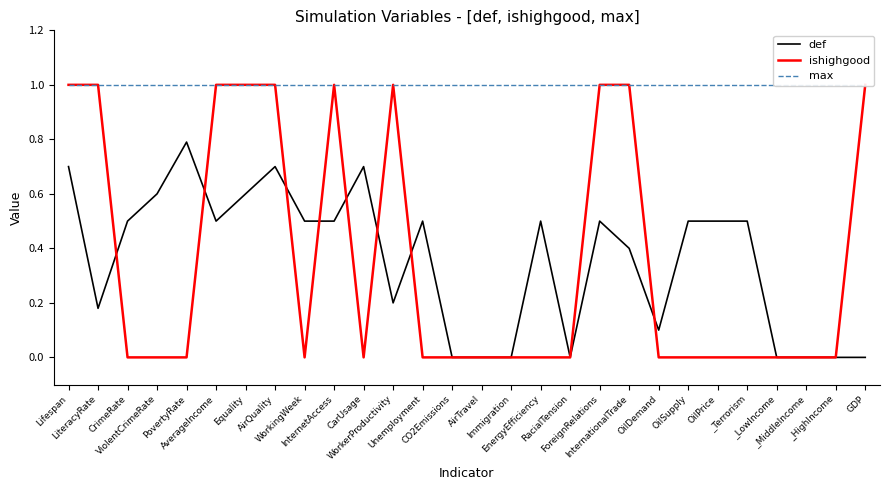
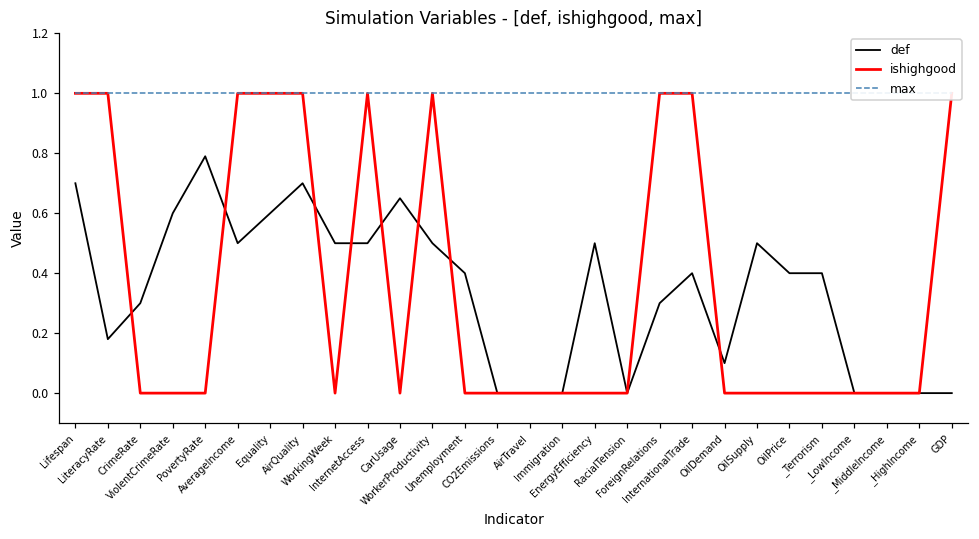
def, CrimeRate: 0.5 -> 0.3
def, CarUsage: 0.70 -> 0.65
def, WorkerProductivity: 0.2 -> 0.5
def, Unemployment: 0.5 -> 0.4
def, ForeignRelations: 0.5 -> 0.3
def, OilPrice: 0.5 -> 0.4
def, _Terrorism: 0.5 -> 0.4
